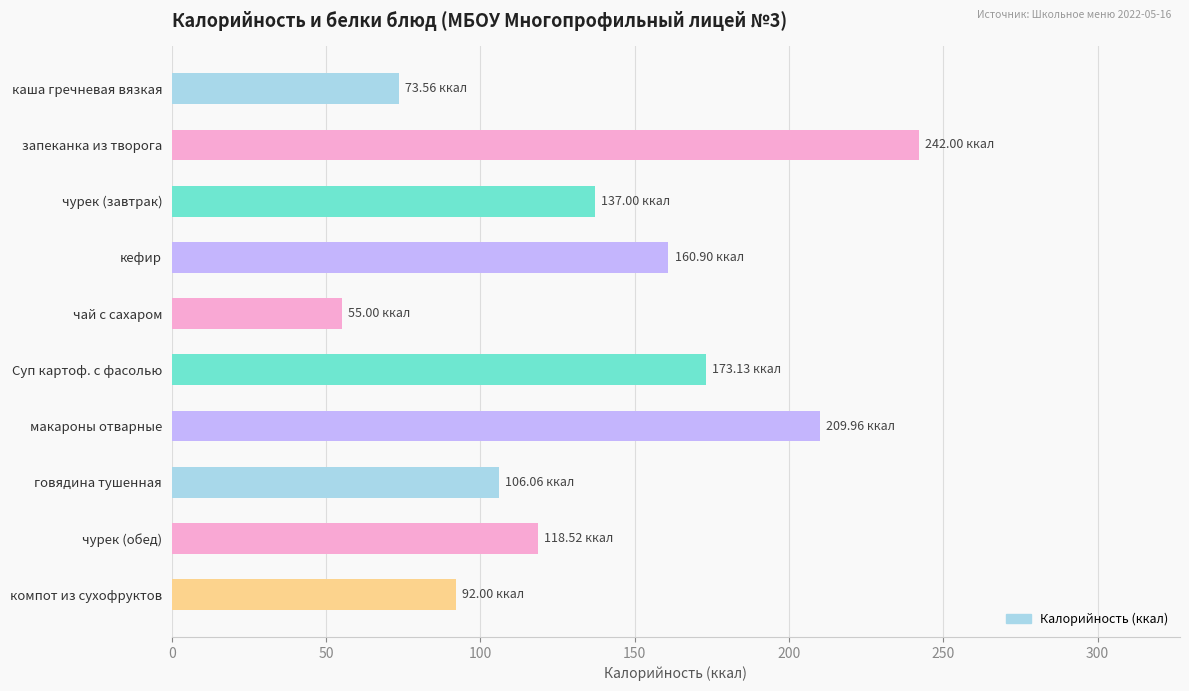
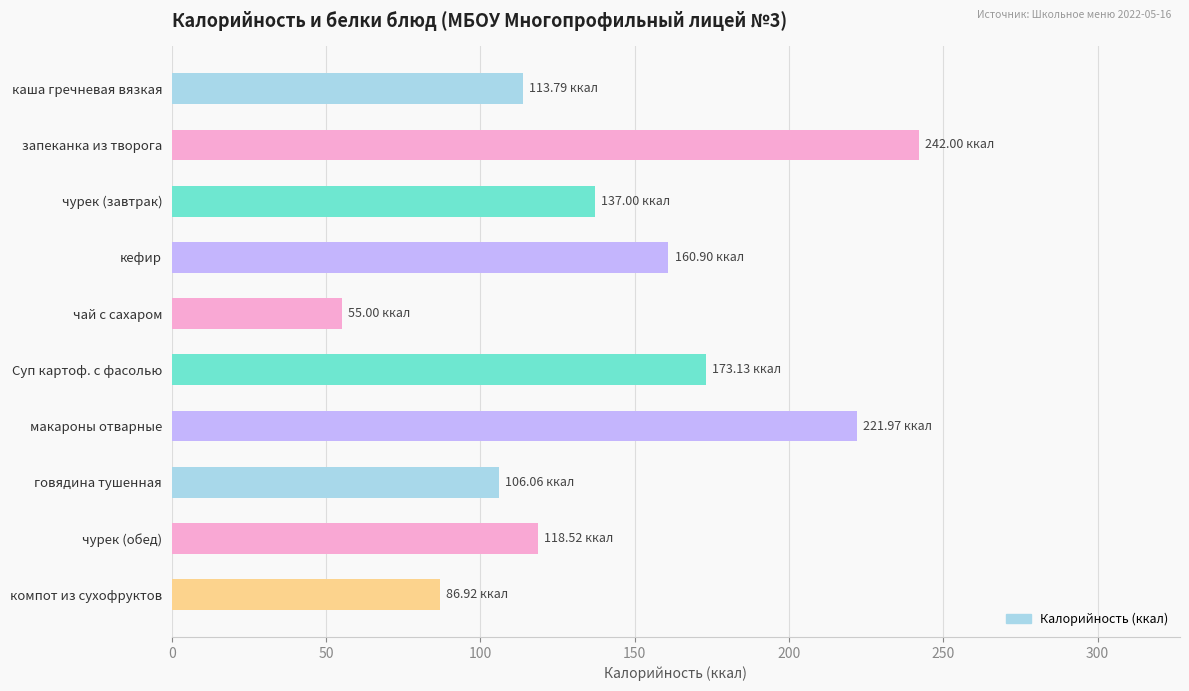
каша гречневая вязкая: 73.56 -> 113.79
макароны отварные: 209.96 -> 221.97
компот из сухофруктов: 92.00 -> 86.92
